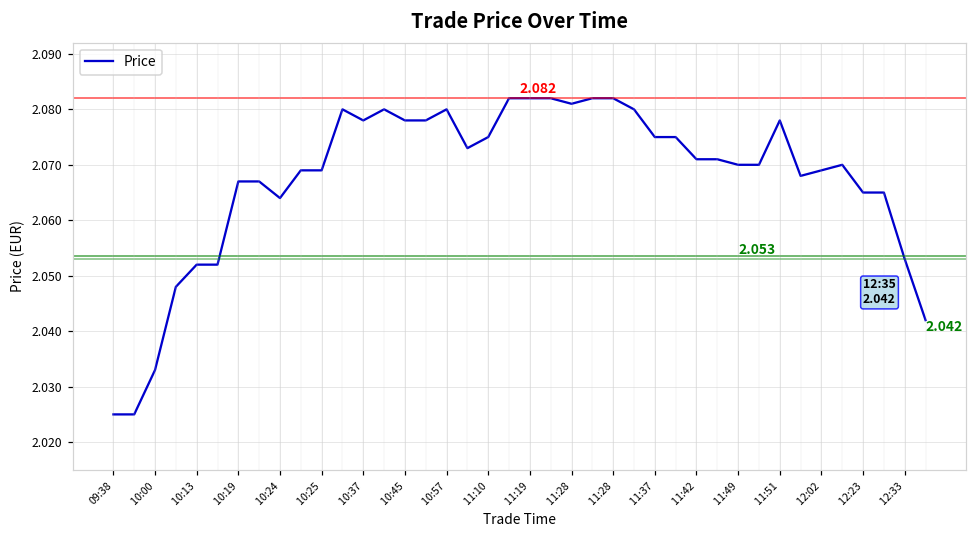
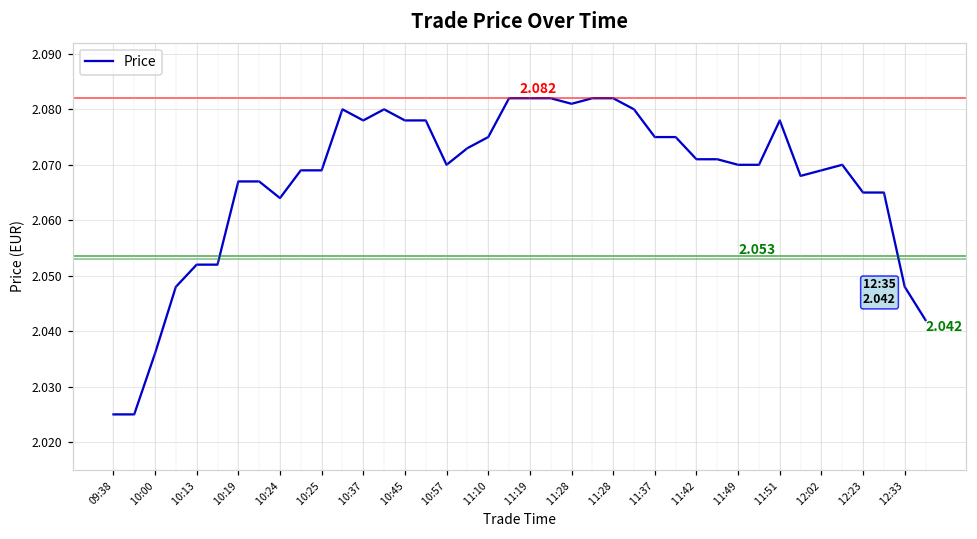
10:00: 2.033 -> 2.036
10:57: 2.08 -> 2.07
12:33: 2.053 -> 2.048
